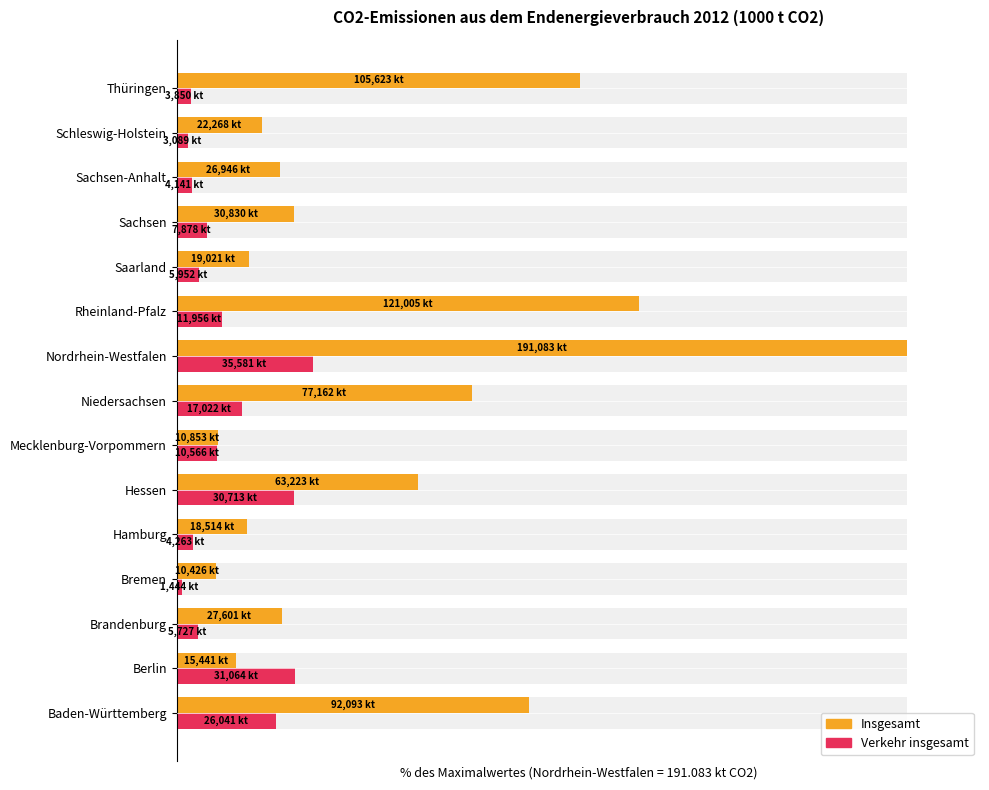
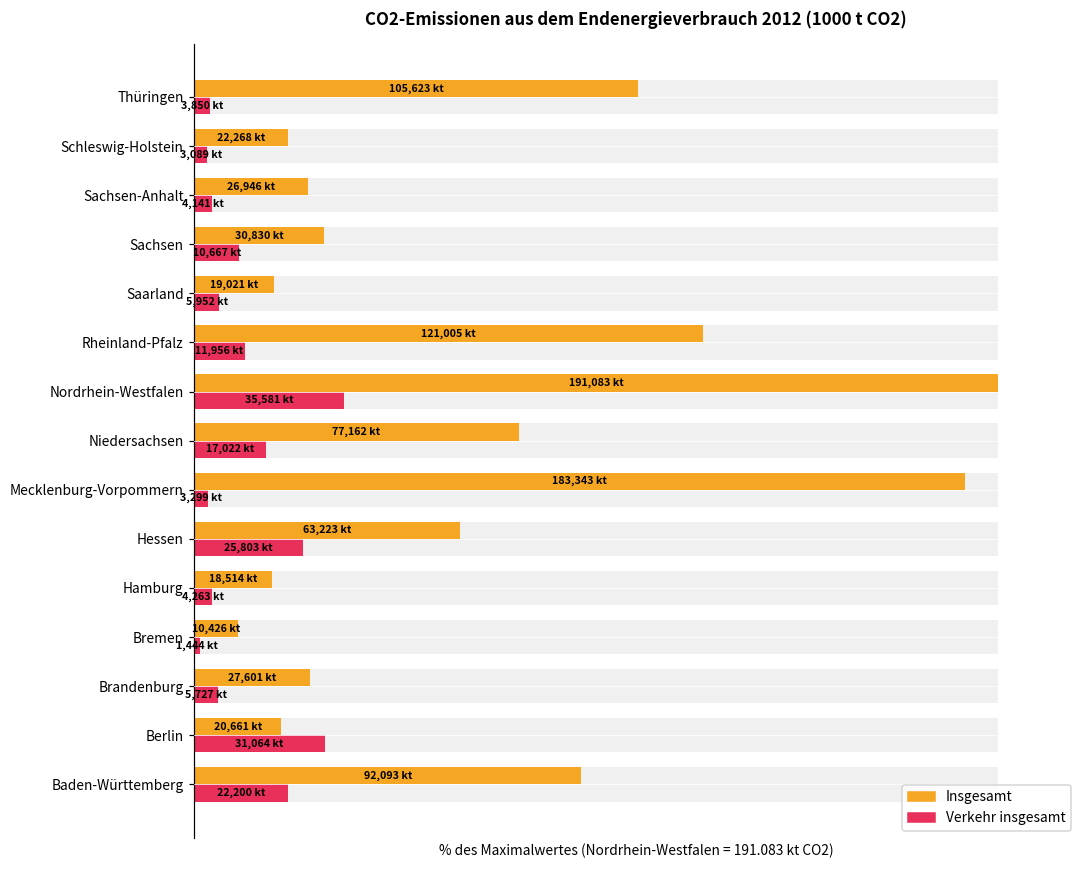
Verkehr insgesamt, Sachsen: 7,878 -> 10,667
Insgesamt, Mecklenburg-Vorpommern: 10,853 -> 183,343
Verkehr insgesamt, Mecklenburg-Vorpommern: 10,566 -> 3,299
Verkehr insgesamt, Hessen: 30,713 -> 25,803
Insgesamt, Berlin: 15,441 -> 20,661
Verkehr insgesamt, Baden-Württemberg: 26,041 -> 22,200
